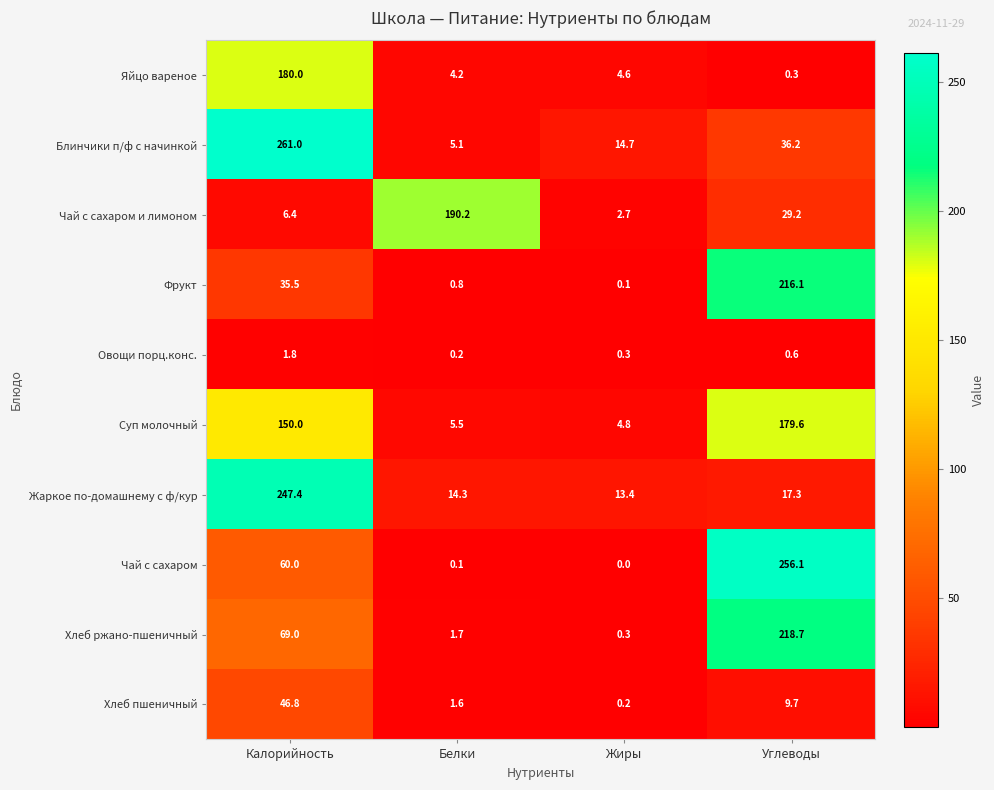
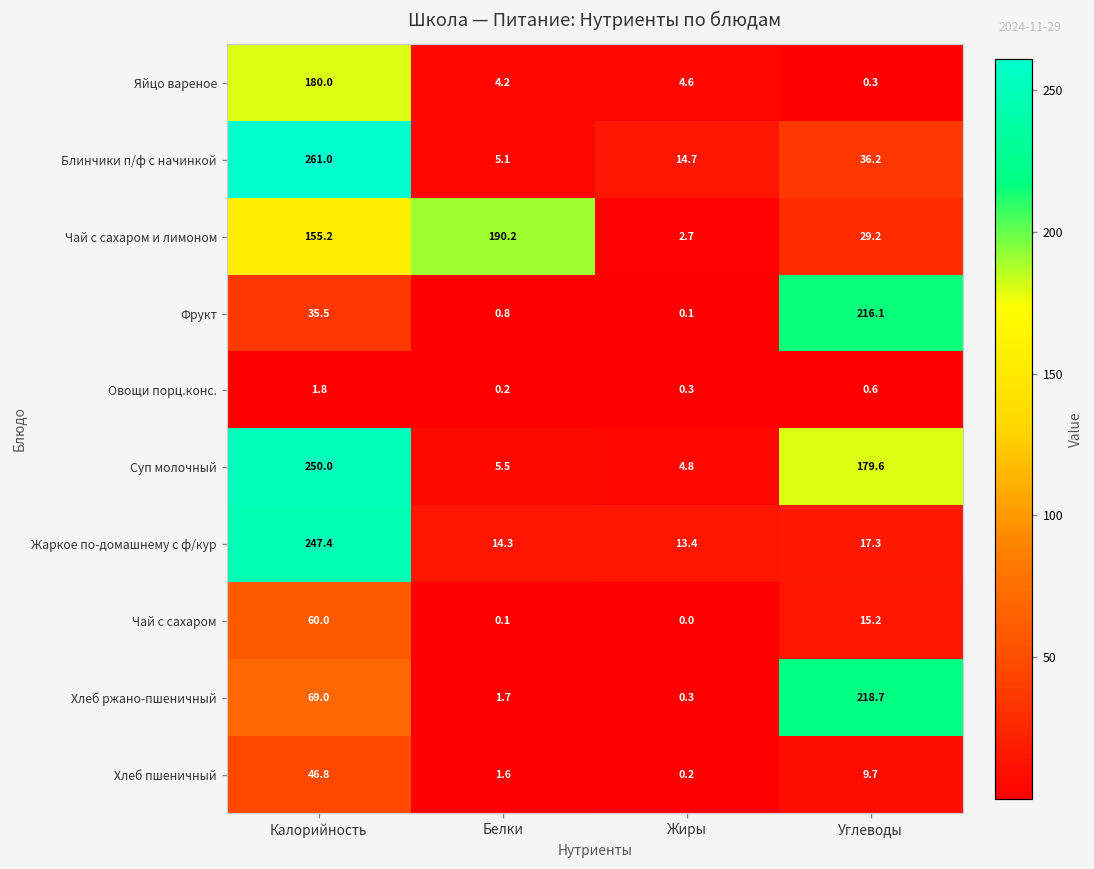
Чай с сахаром и лимоном, Калорийность: 6.4 -> 155.2
Суп молочный, Калорийность: 150.0 -> 250.0
Чай с сахаром, Углеводы: 256.1 -> 15.2
